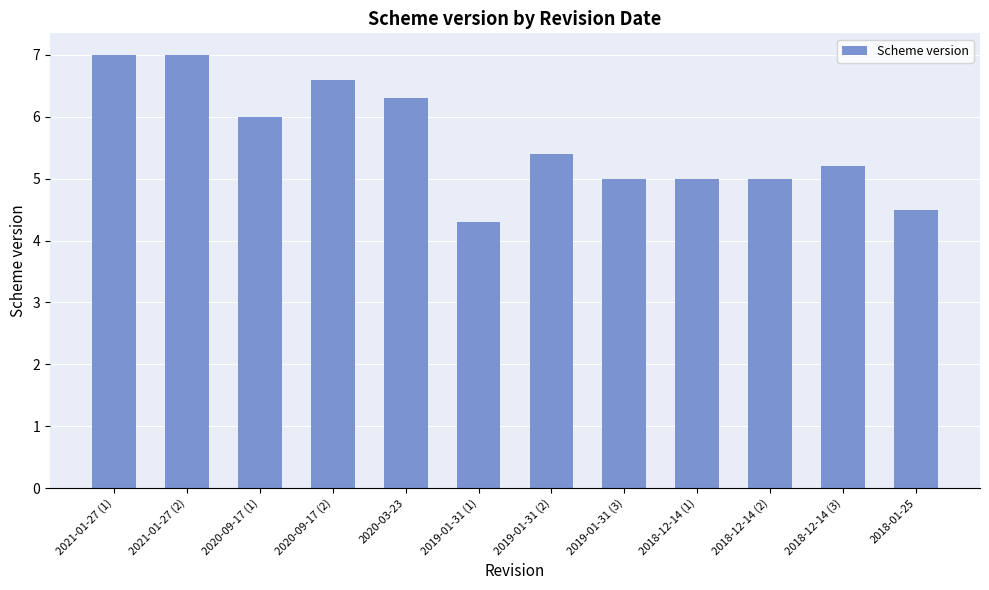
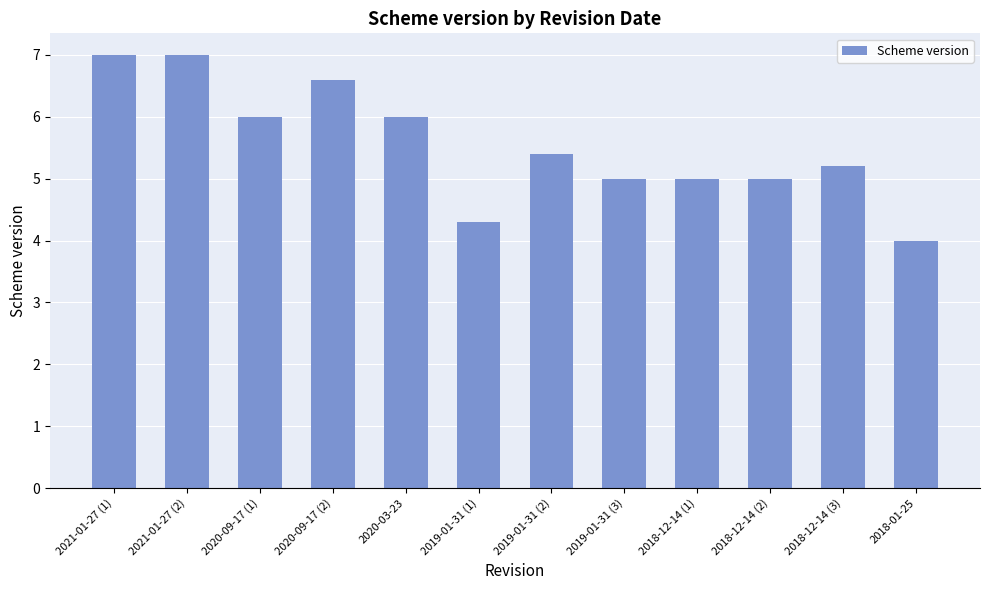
2020-03-23: 6.3 -> 6.0
2018-01-25: 4.5 -> 4.0
